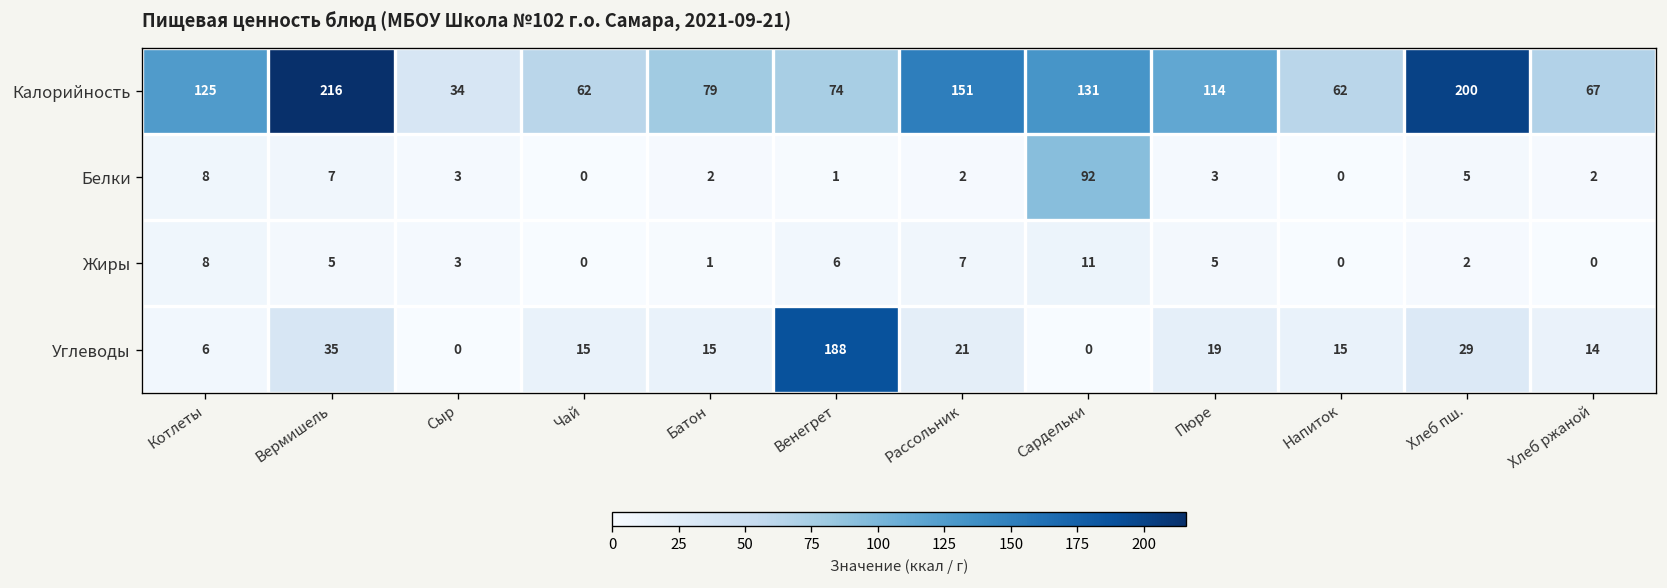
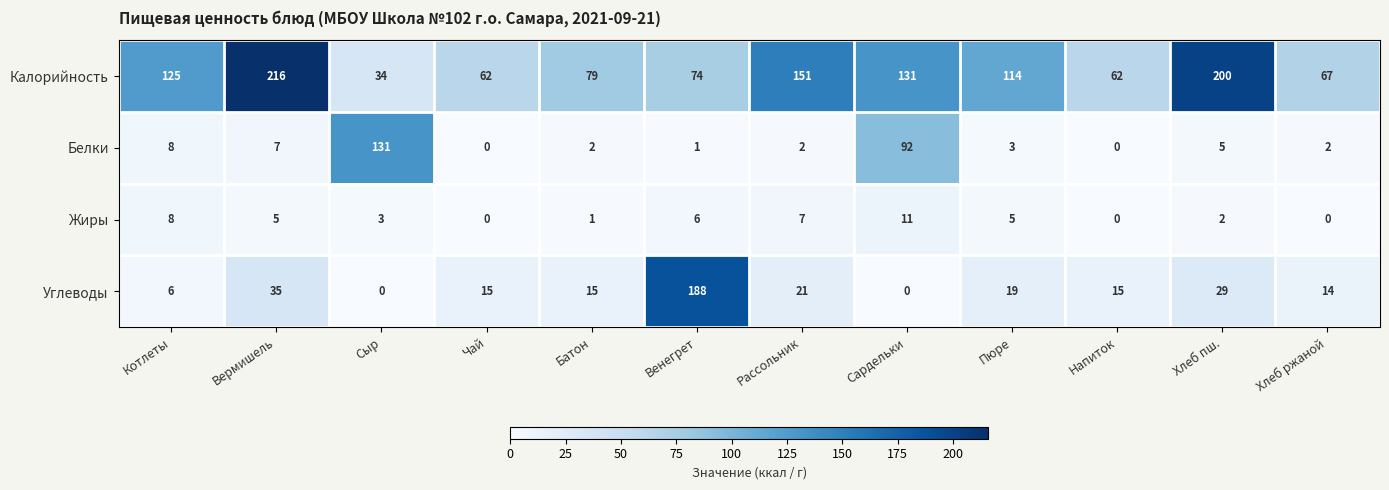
Белки, Сыр: 3 -> 131
